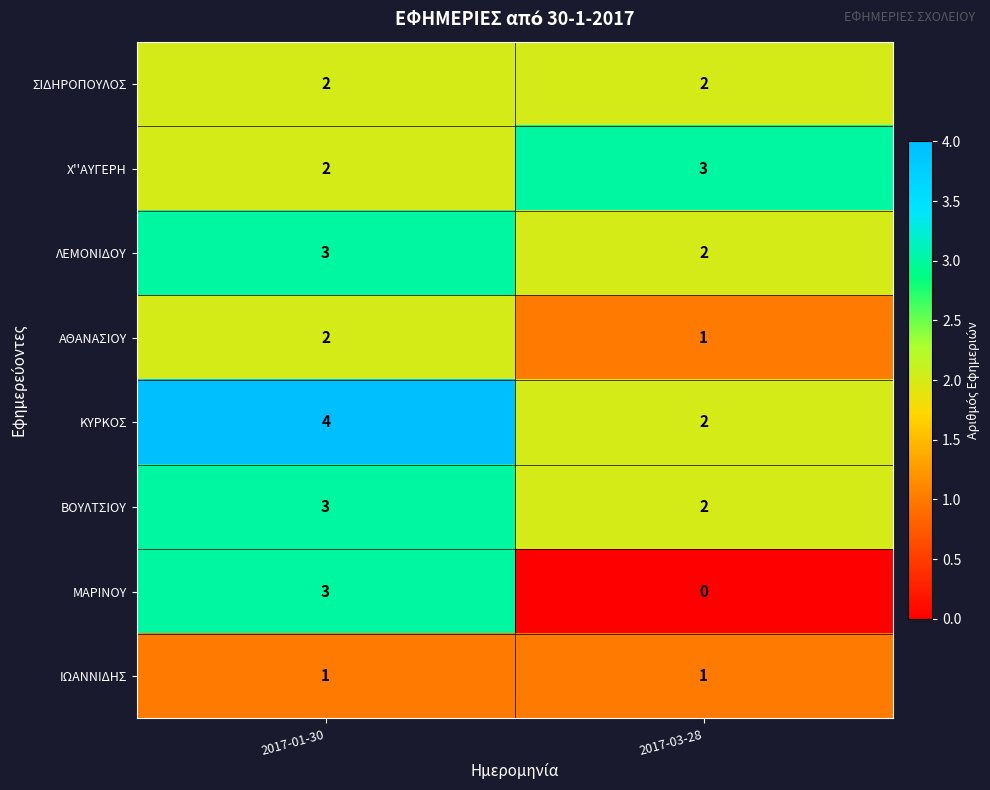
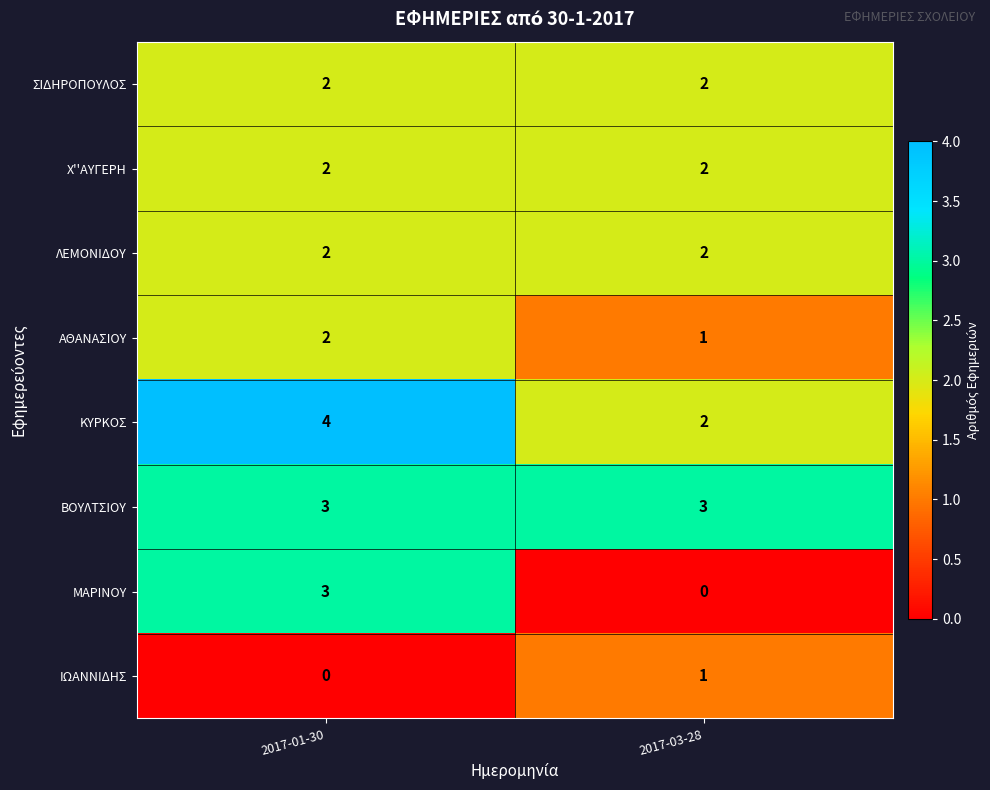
Χ''ΑΥΓΕΡΗ, 2017-03-28: 3 -> 2
ΛΕΜΟΝΙΔΟΥ, 2017-01-30: 3 -> 2
ΒΟΥΛΤΣΙΟΥ, 2017-03-28: 2 -> 3
ΙΩΑΝΝΙΔΗΣ, 2017-01-30: 1 -> 0
